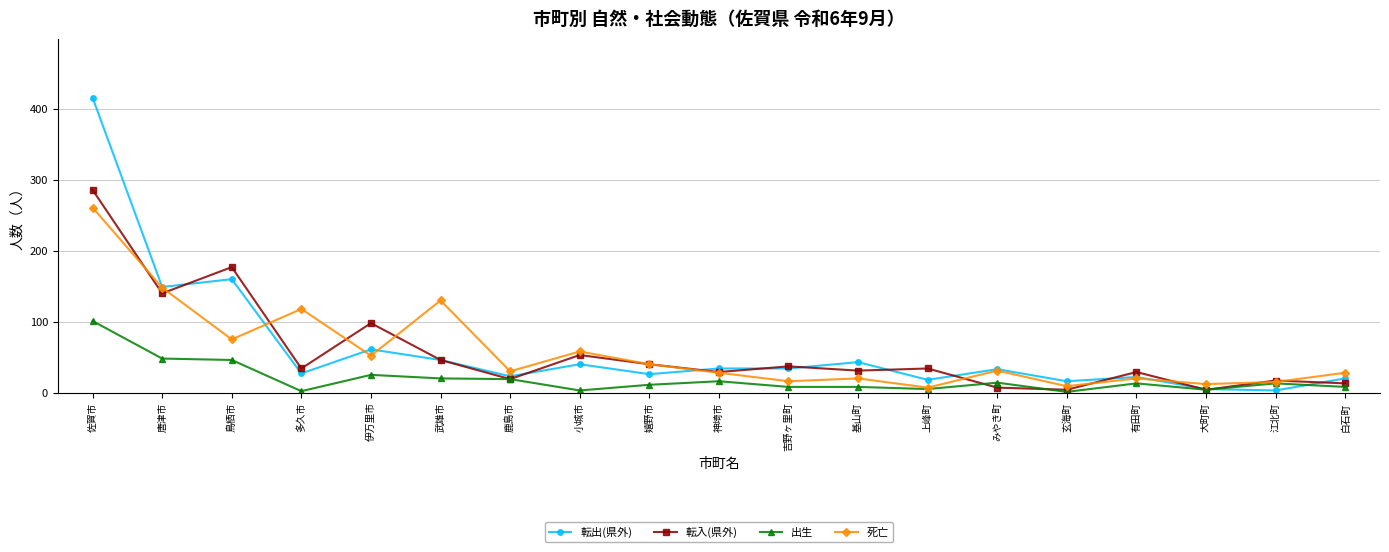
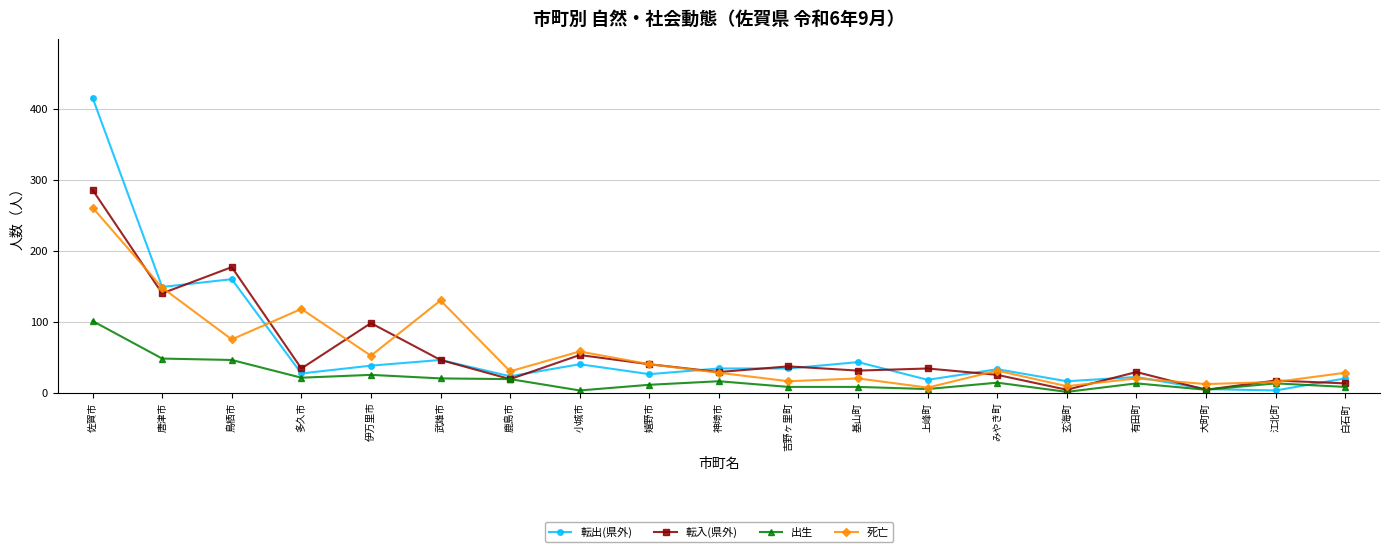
出生, 多久市: 0 -> 20
転出(県外), 伊万里市: 60 -> 40
転入(県外), みやき町: 10 -> 30
